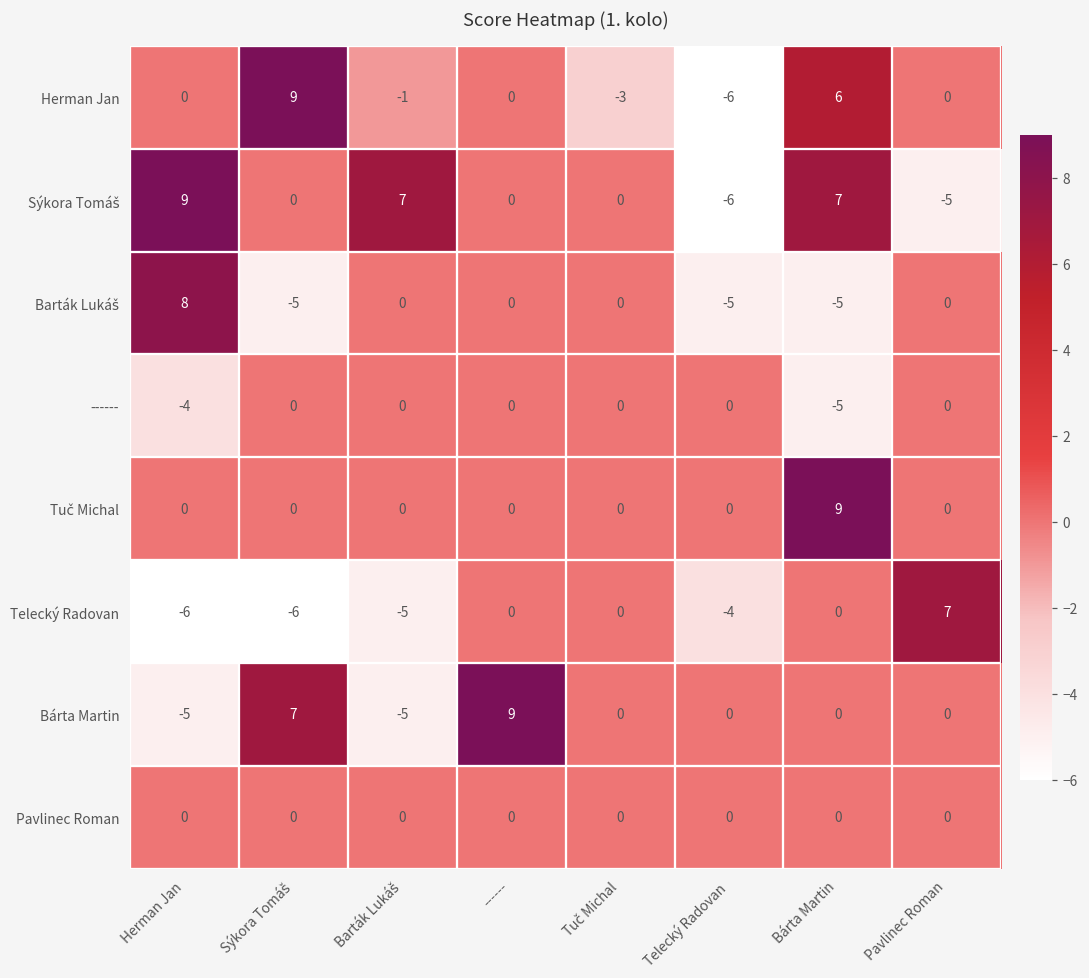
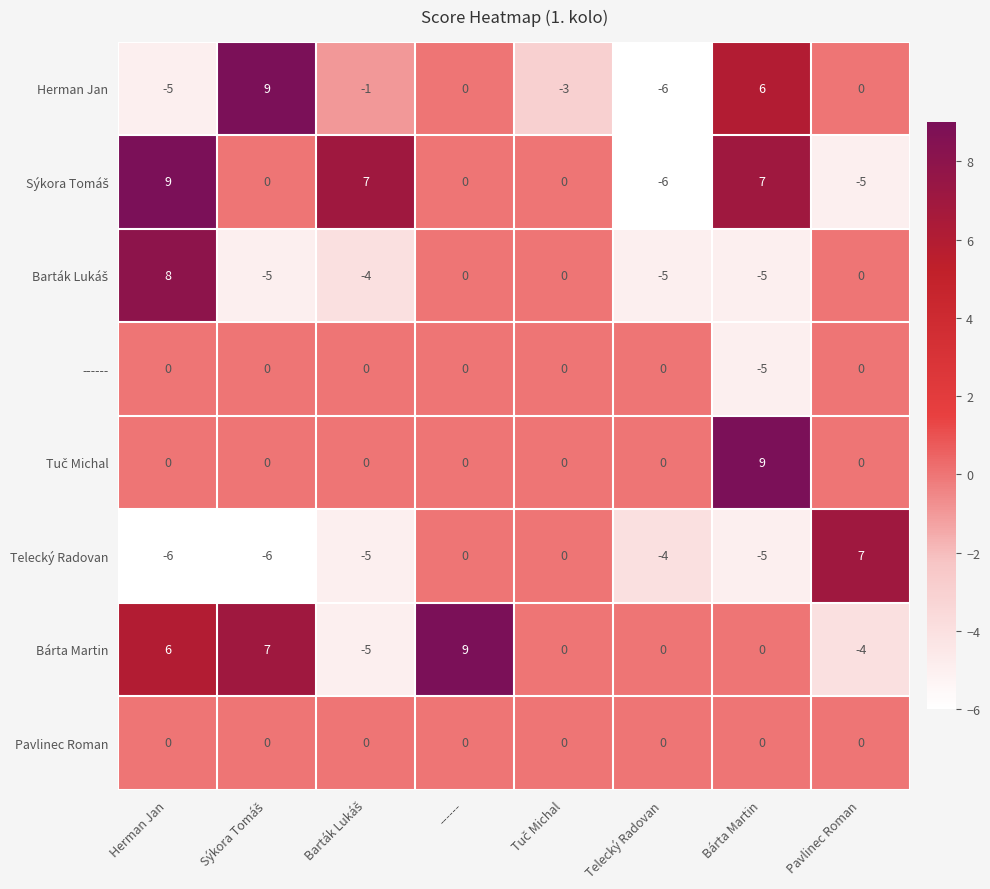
Herman Jan, Herman Jan: 0 -> -5
Barták Lukáš, Barták Lukáš: 0 -> -4
------, Herman Jan: -4 -> 0
Telecký Radovan, Bárta Martin: 0 -> -5
Bárta Martin, Herman Jan: -5 -> 6
Bárta Martin, Pavlinec Roman: 0 -> -4
